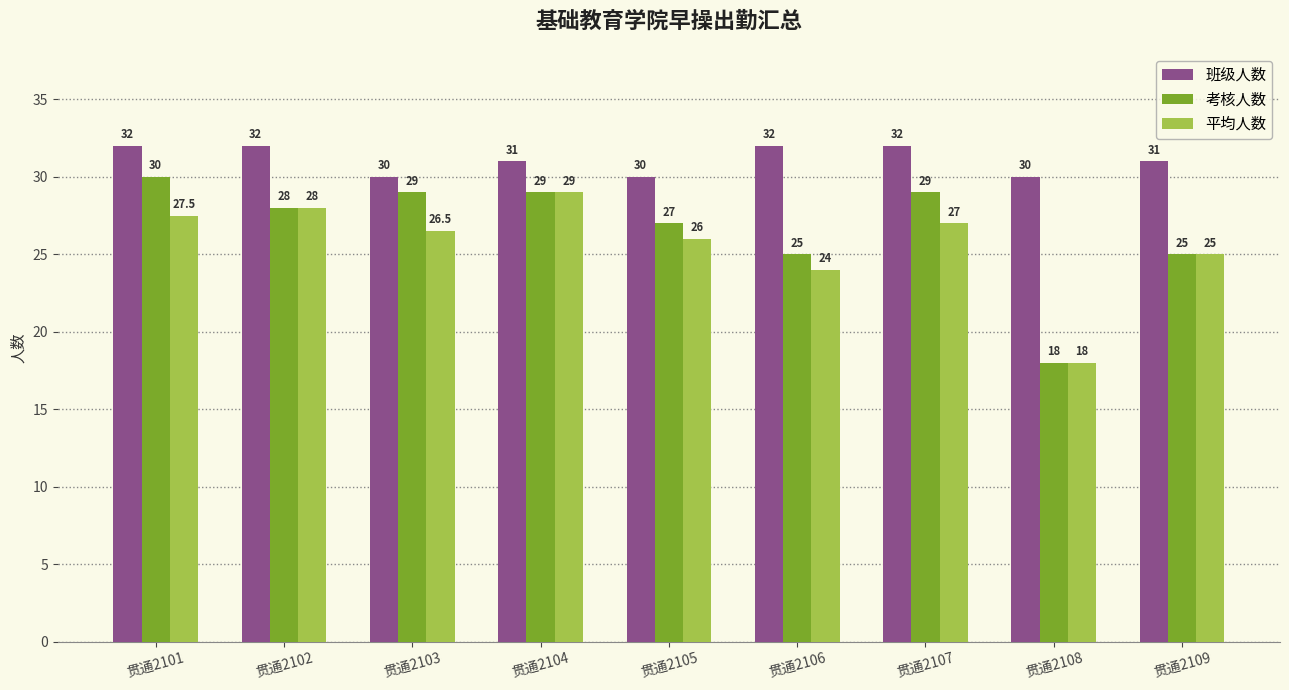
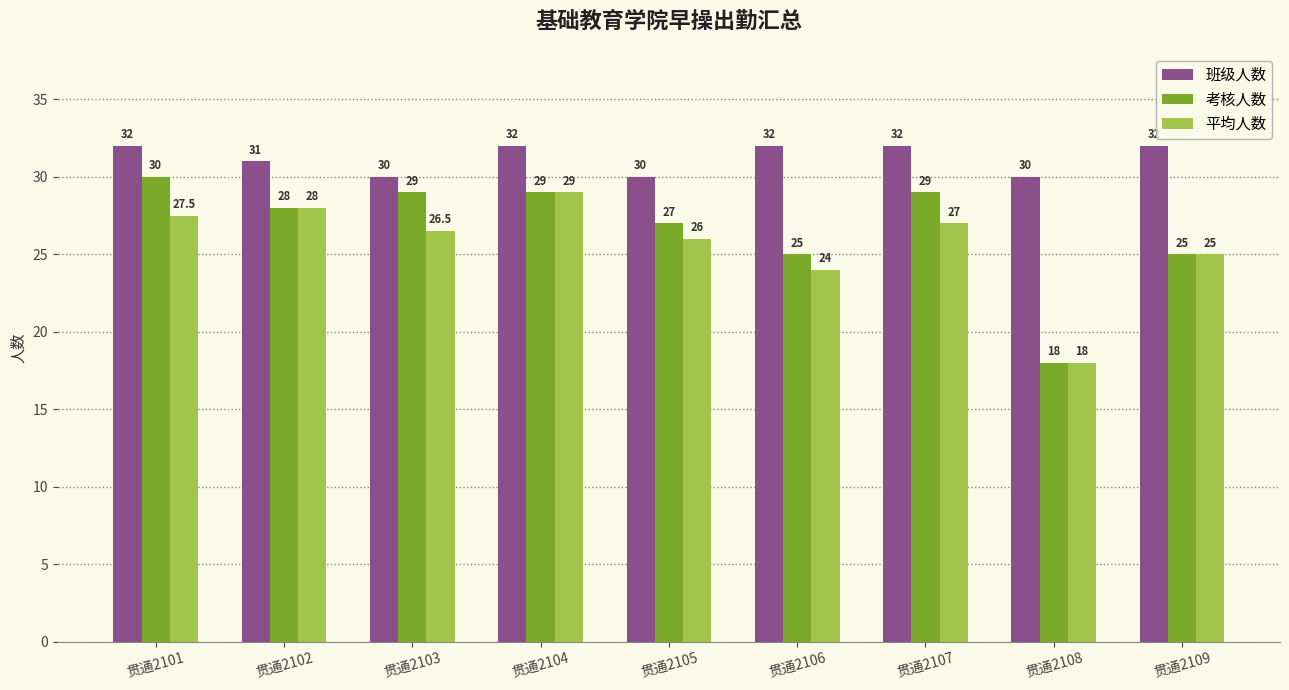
班级人数, 贯通2102: 32 -> 31
班级人数, 贯通2104: 31 -> 32
班级人数, 贯通2109: 31 -> 32
